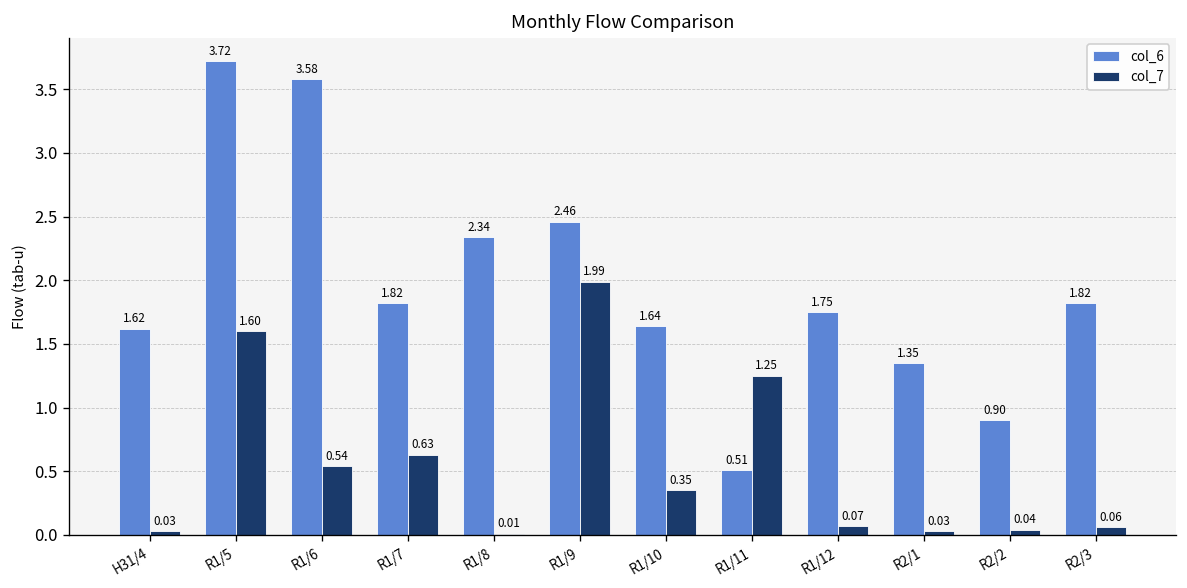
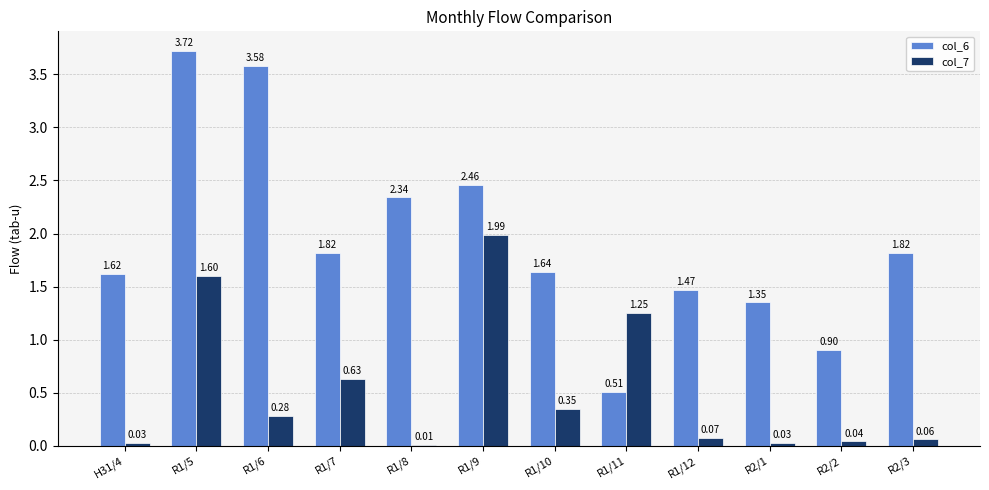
col_7, R1/6: 0.54 -> 0.28
col_6, R1/12: 1.75 -> 1.47
